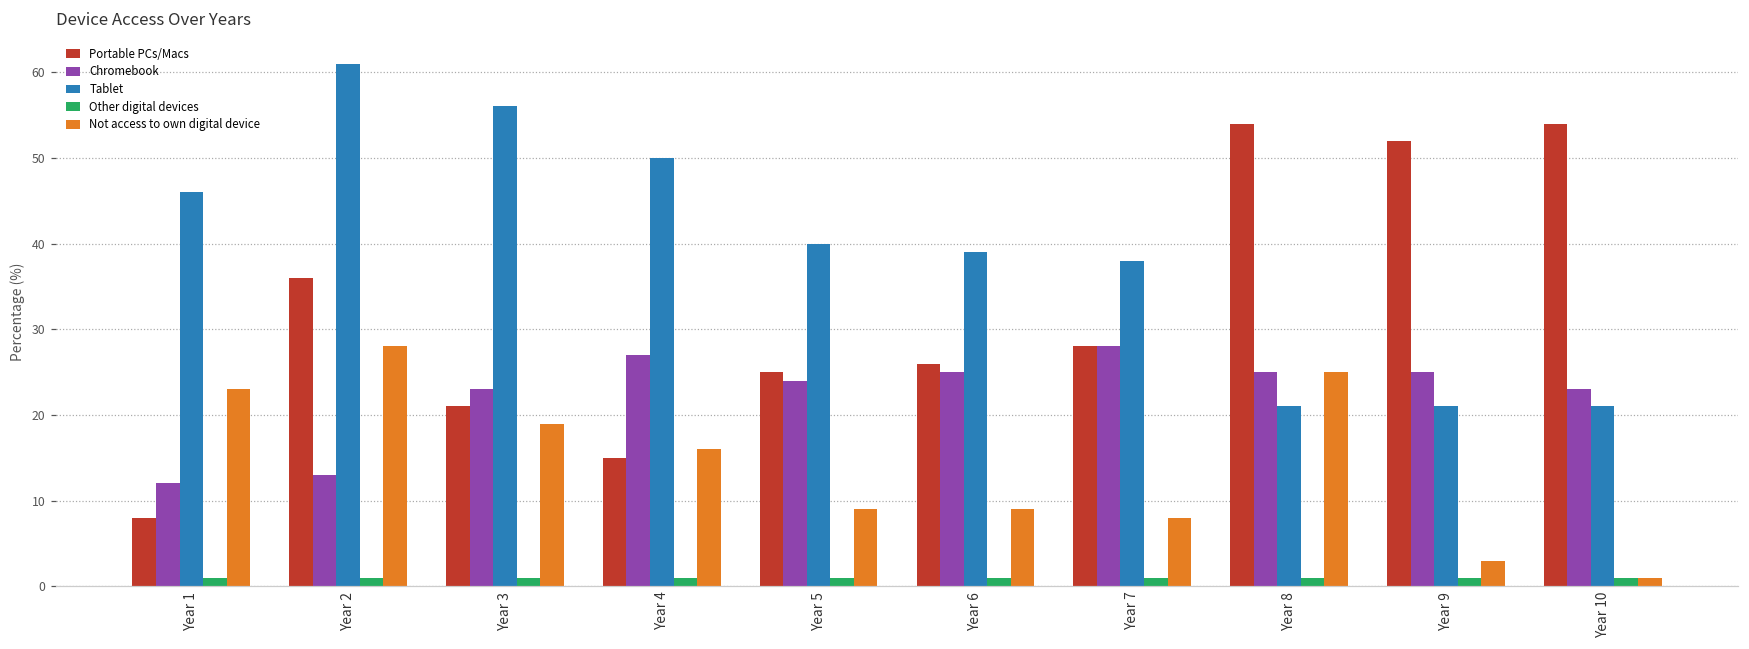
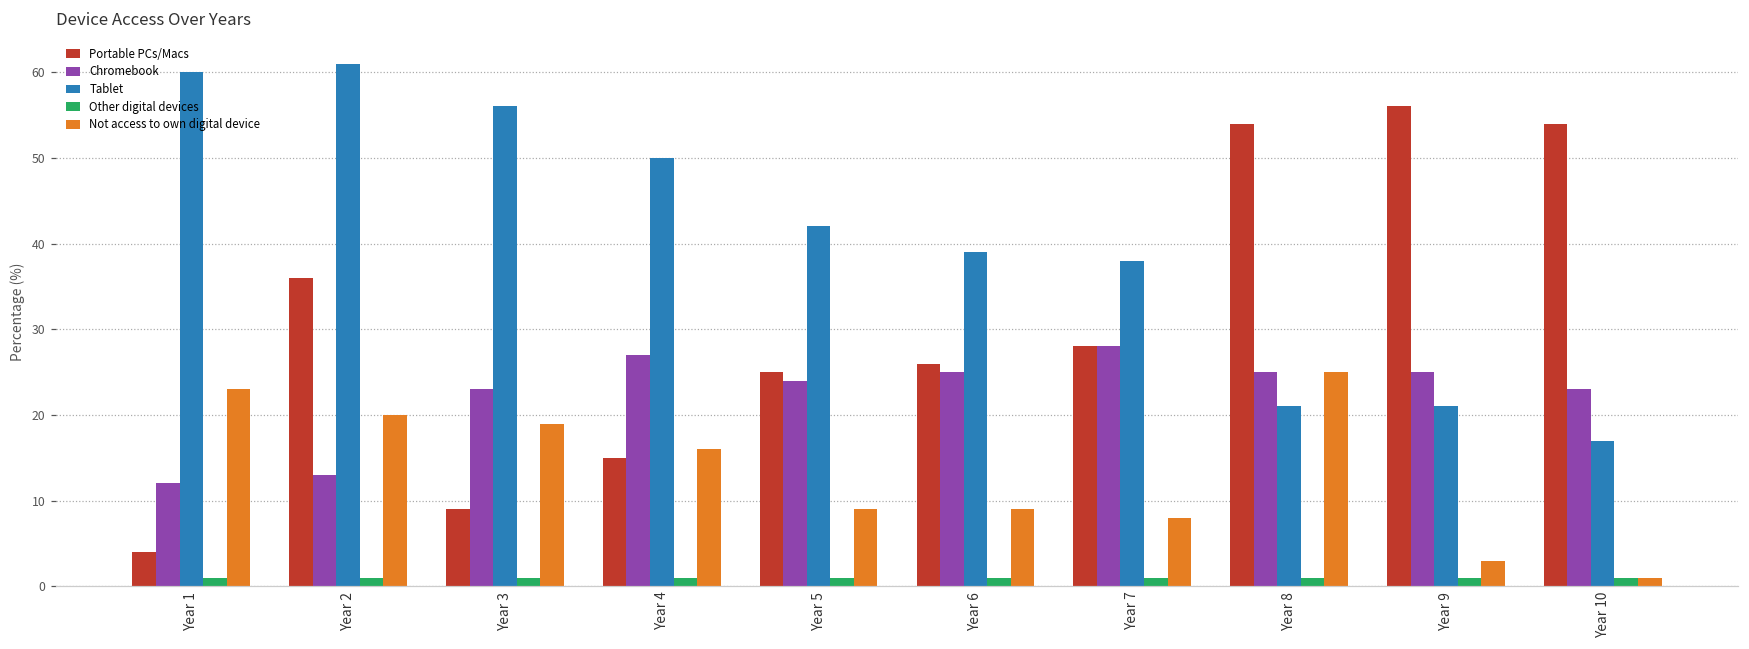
Portable PCs/Macs, Year 1: 8 -> 4
Tablet, Year 1: 46 -> 60
Not access to own digital device, Year 2: 28 -> 20
Portable PCs/Macs, Year 3: 21 -> 9
Tablet, Year 5: 40 -> 42
Portable PCs/Macs, Year 9: 52 -> 56
Tablet, Year 10: 21 -> 17
